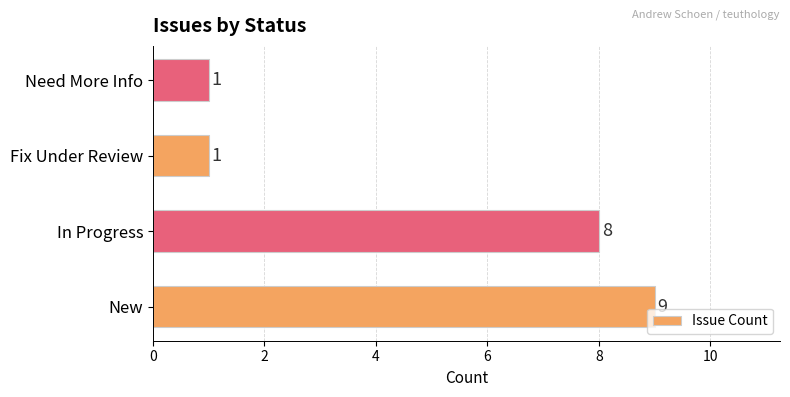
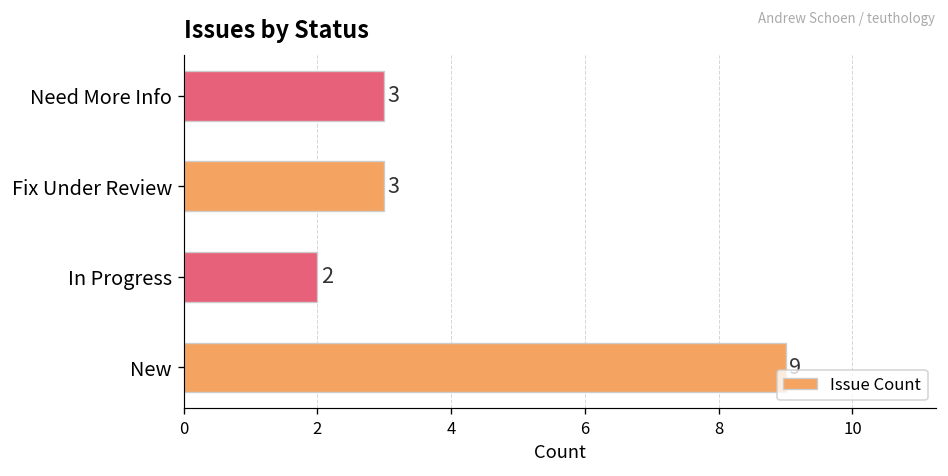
Need More Info: 1 -> 3
Fix Under Review: 1 -> 3
In Progress: 8 -> 2
